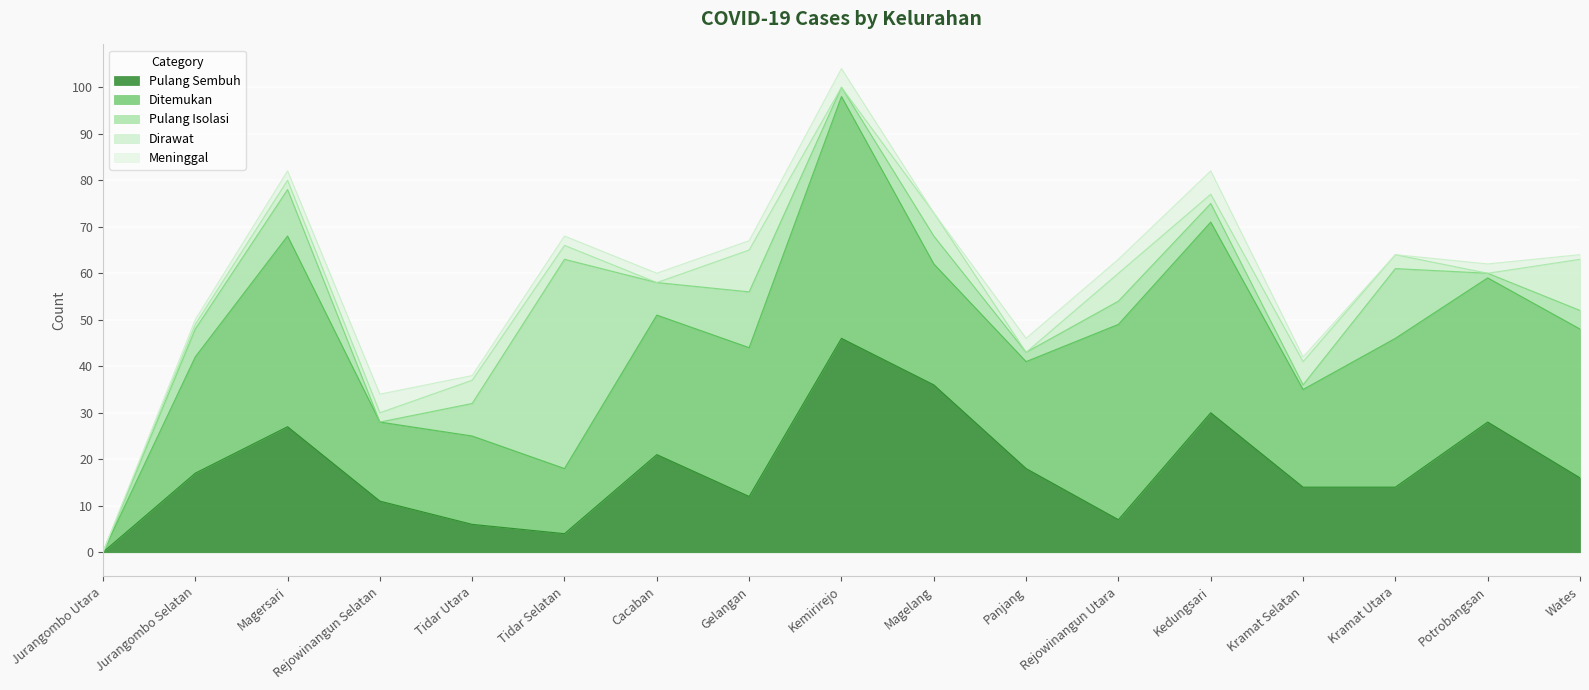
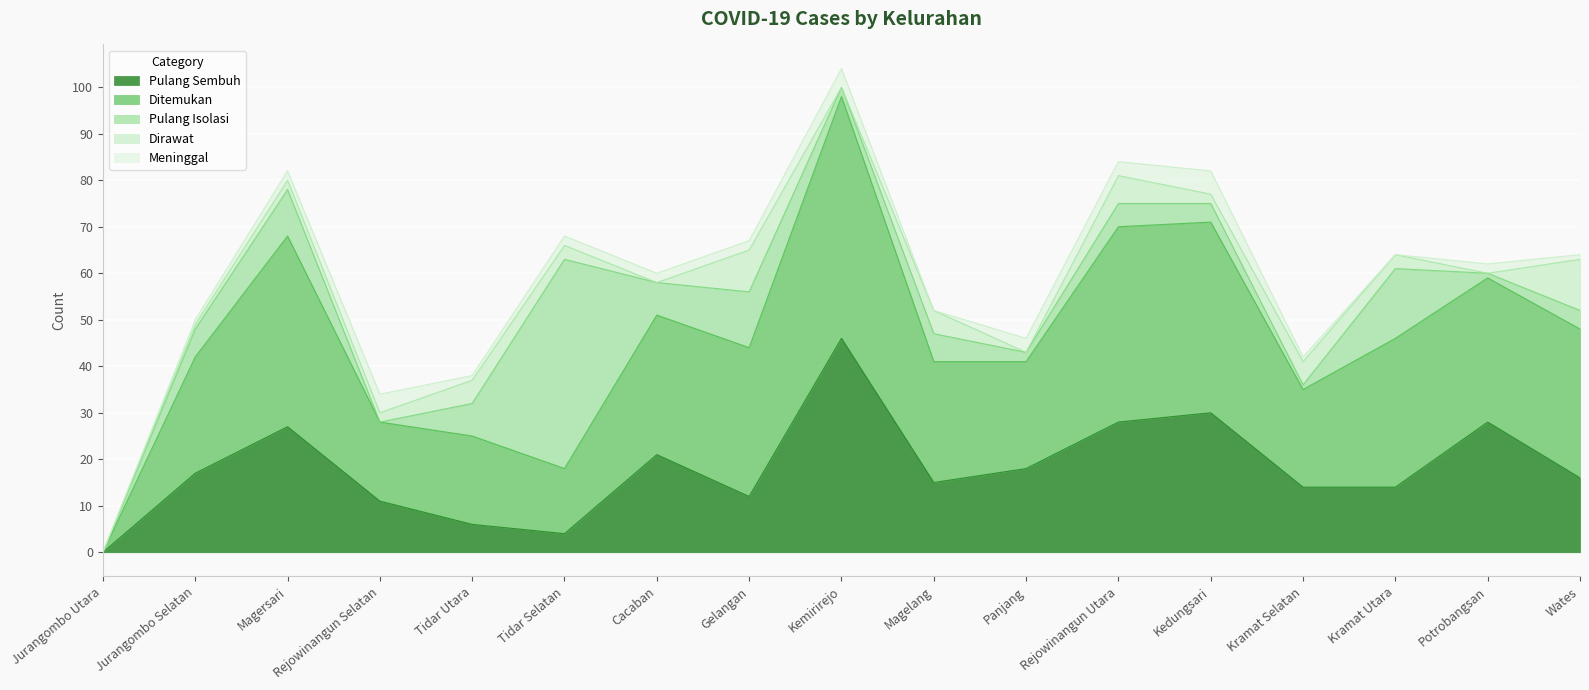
Pulang Sembuh, Magelang: 36 -> 15
Pulang Sembuh, Rejowinangun Utara: 7 -> 28
